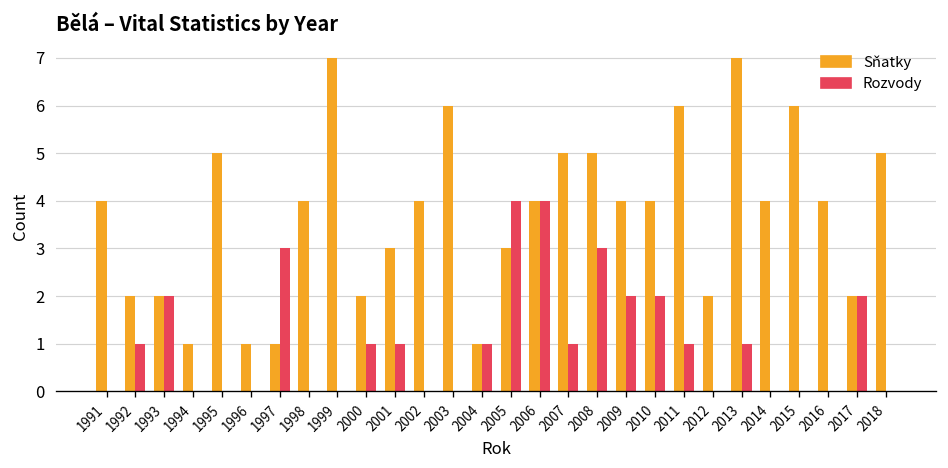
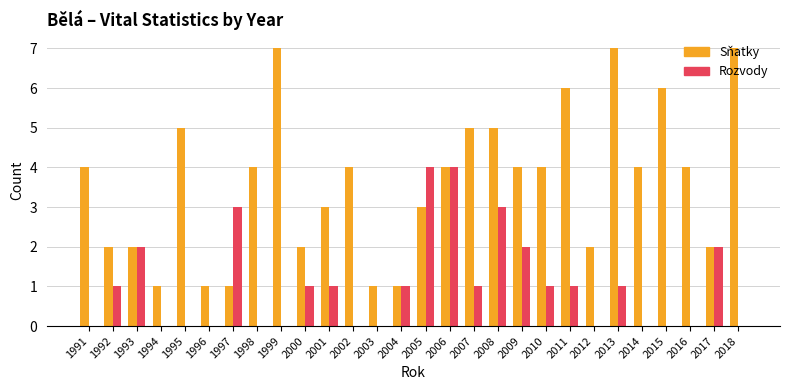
Sňatky, 2003: 6 -> 1
Rozvody, 2010: 2 -> 1
Sňatky, 2018: 5 -> 7
